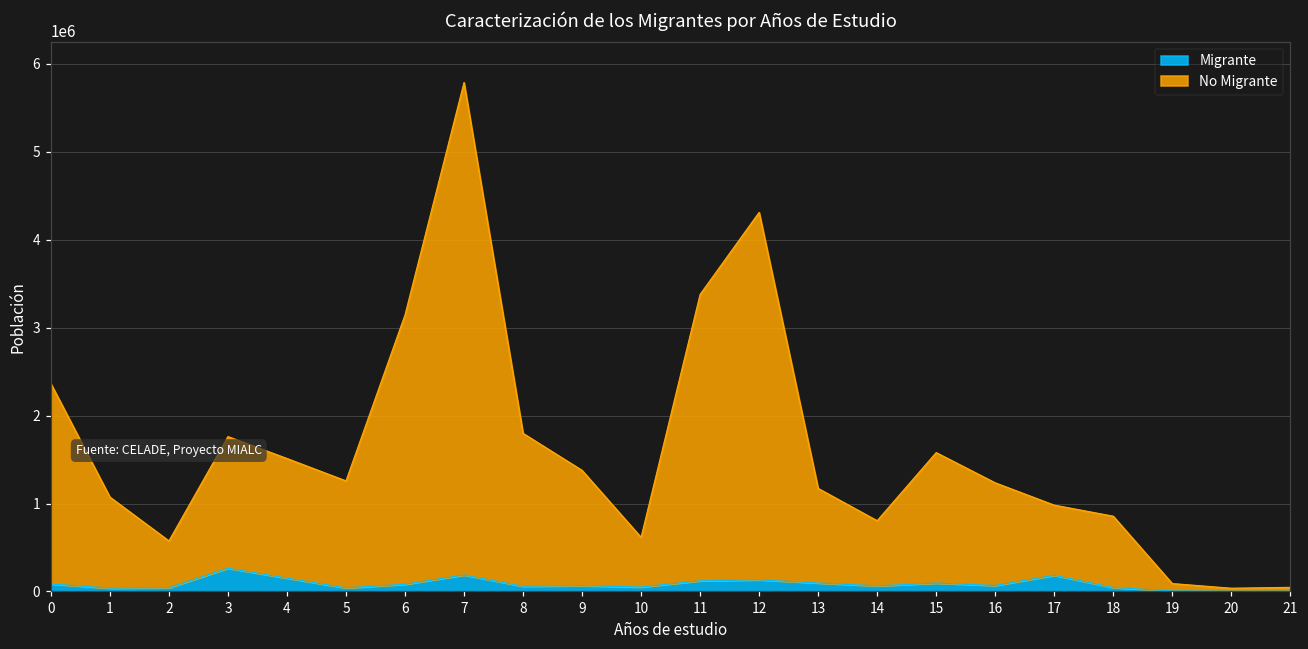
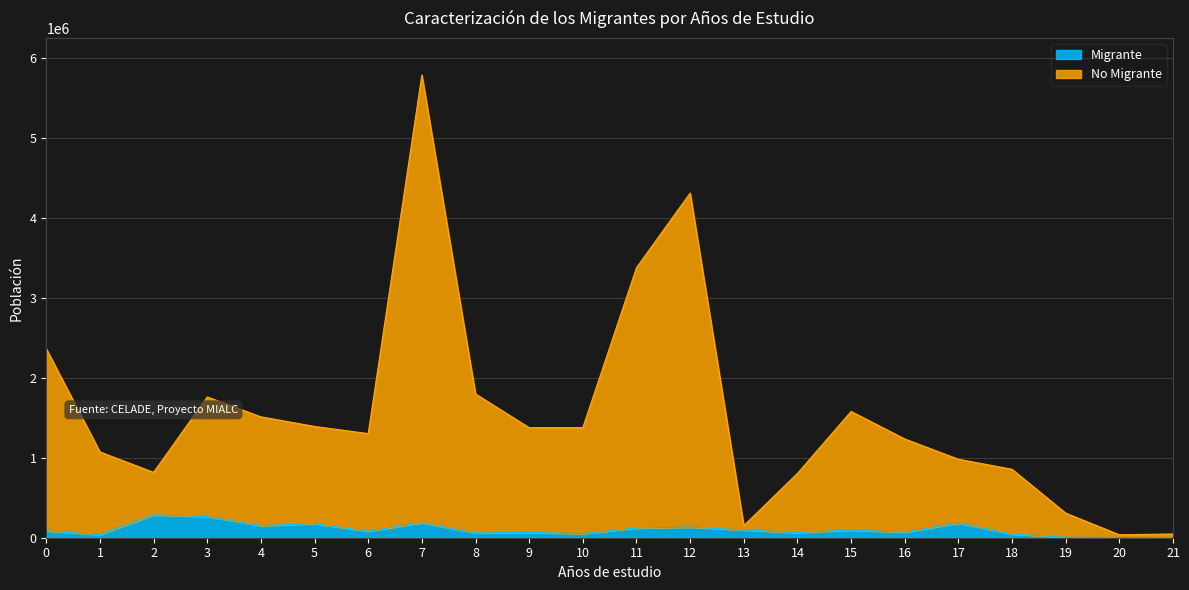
Migrante, 2: 0 -> 300000
Migrante, 5: 0 -> 200000
No Migrante, 6: 3100000 -> 1200000
No Migrante, 10: 600000 -> 1300000
No Migrante, 13: 1100000 -> 100000
No Migrante, 19: 100000 -> 300000
